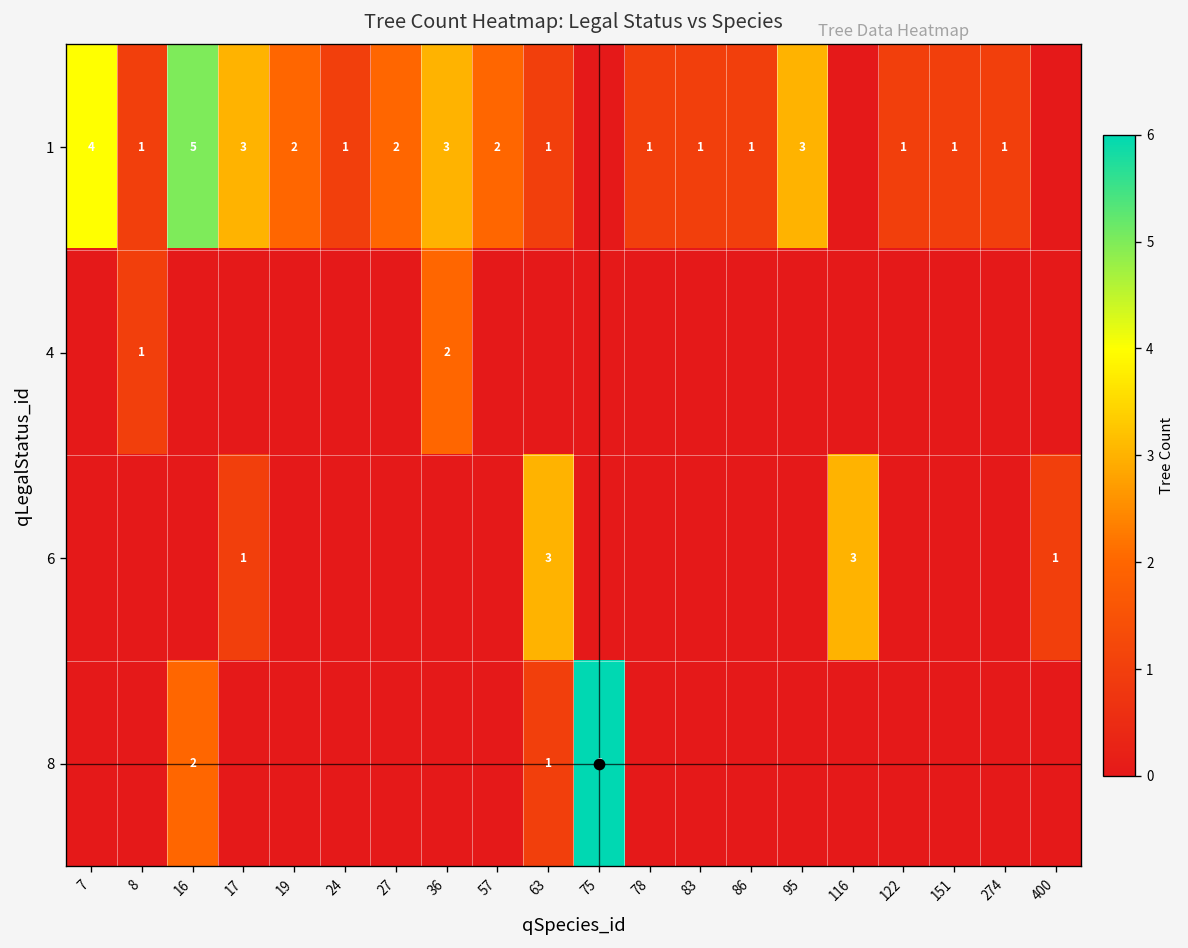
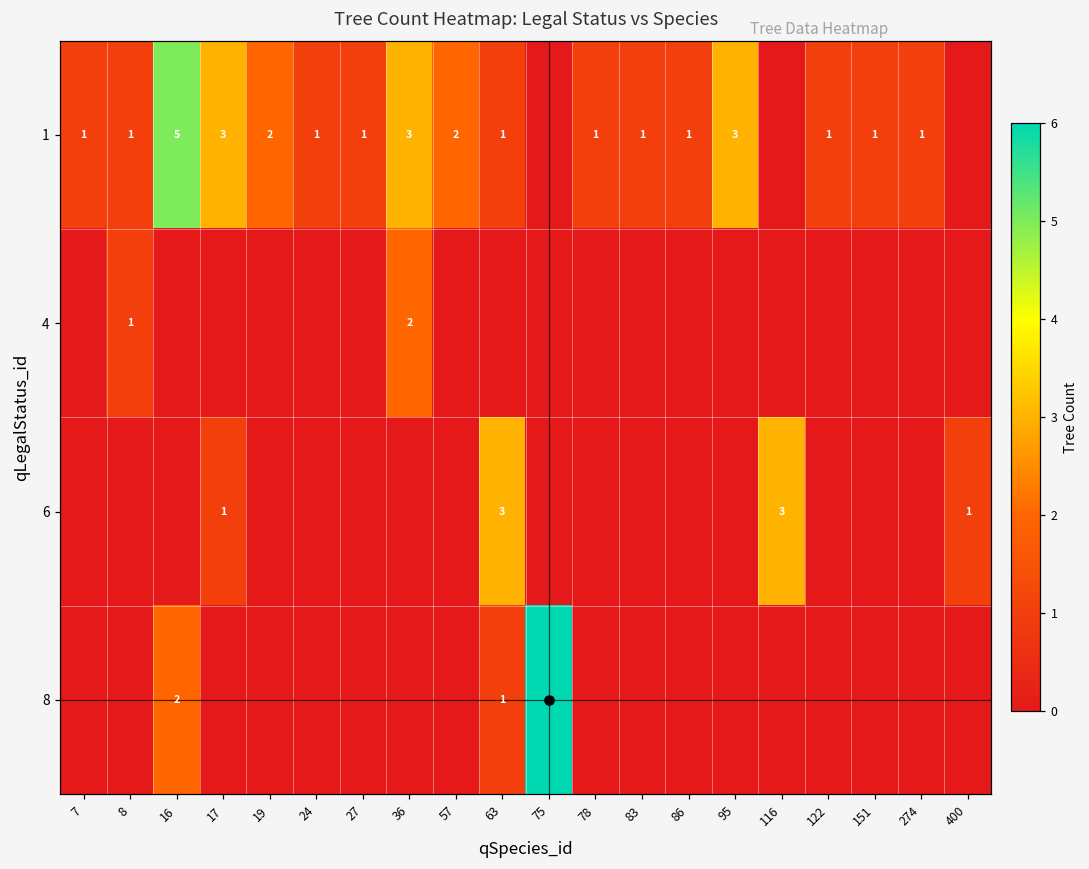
1, 7: 4 -> 1
1, 27: 2 -> 1
